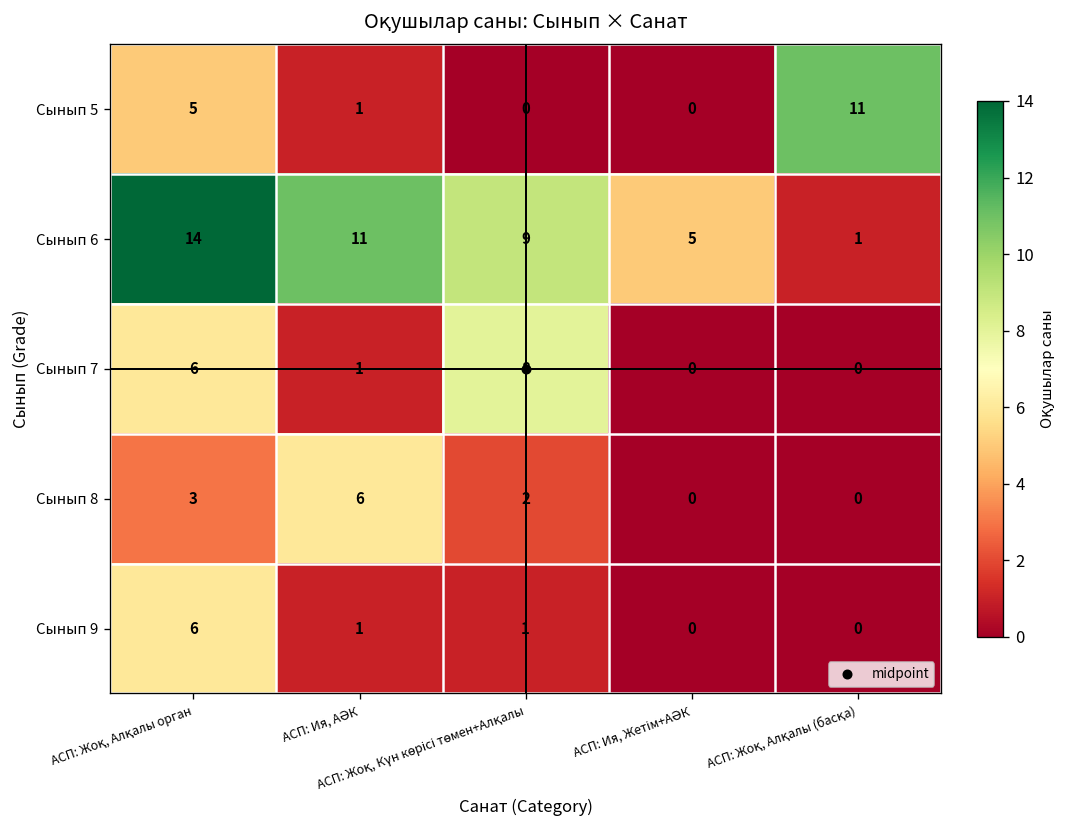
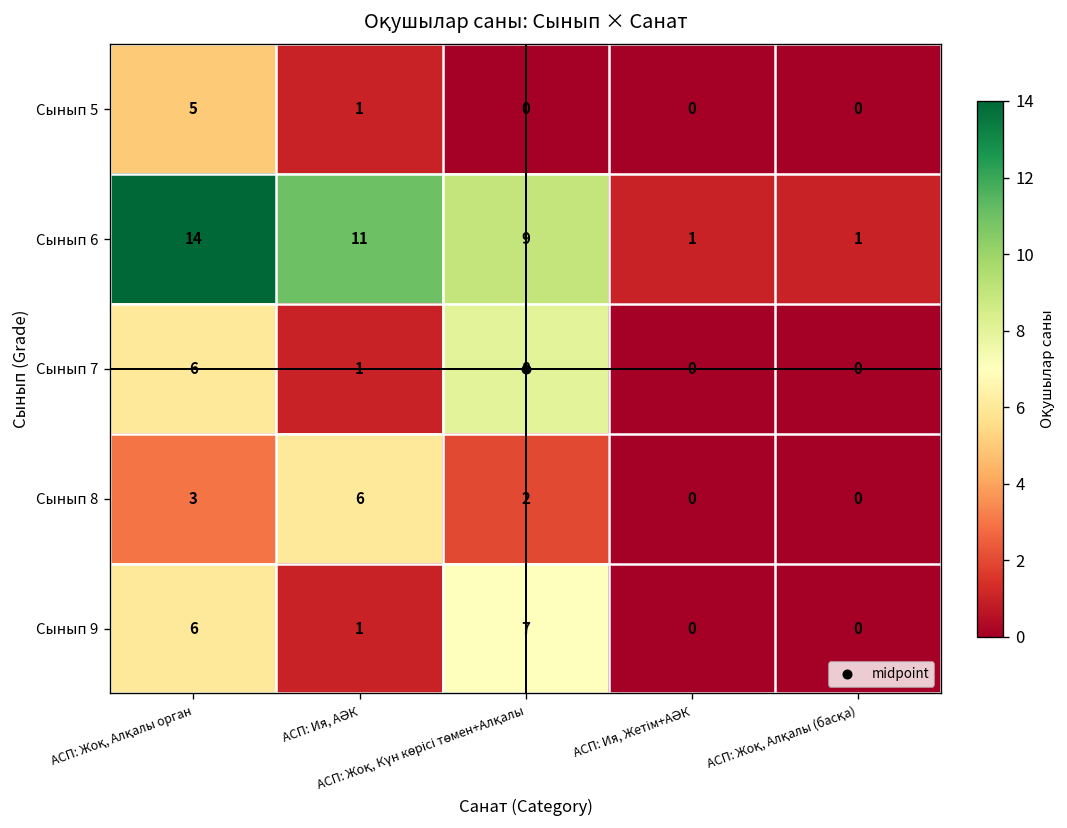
Сынып 5, АСП: Жоқ, Алқалы (басқа): 11 -> 0
Сынып 6, АСП: Ия, Жетім+АӘК: 5 -> 1
Сынып 9, АСП: Жоқ, Күн көрісі төмен+Алқалы: 1 -> 7
